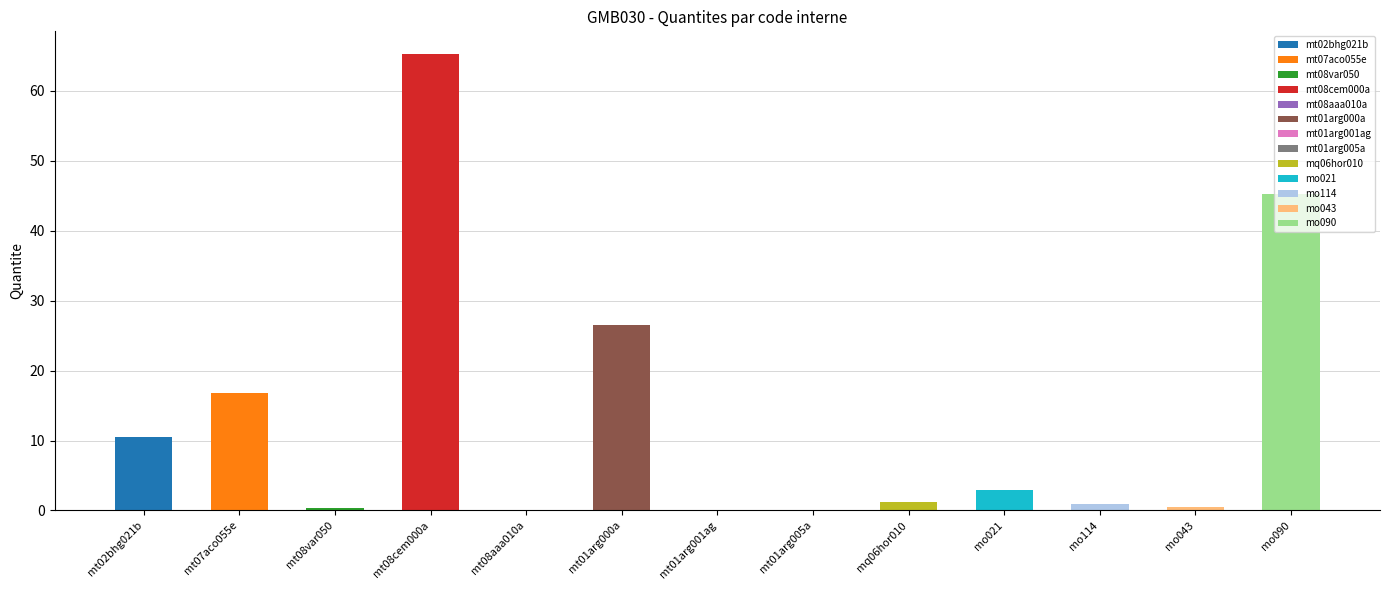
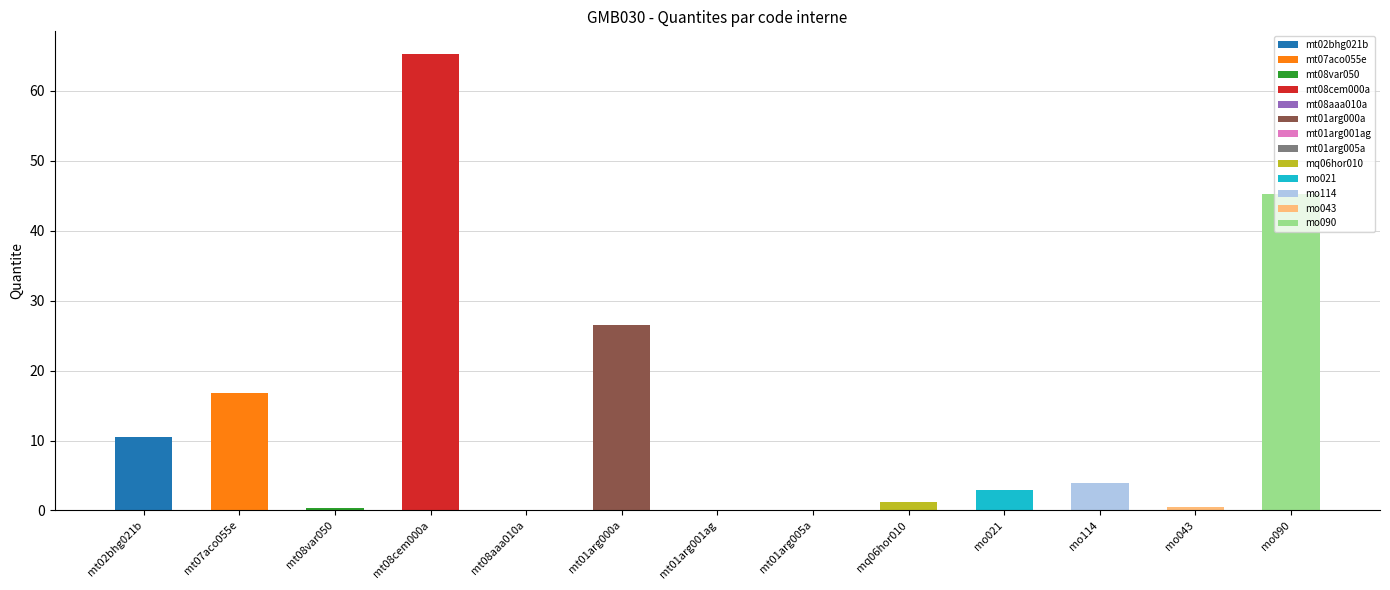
mo114: 1 -> 4
